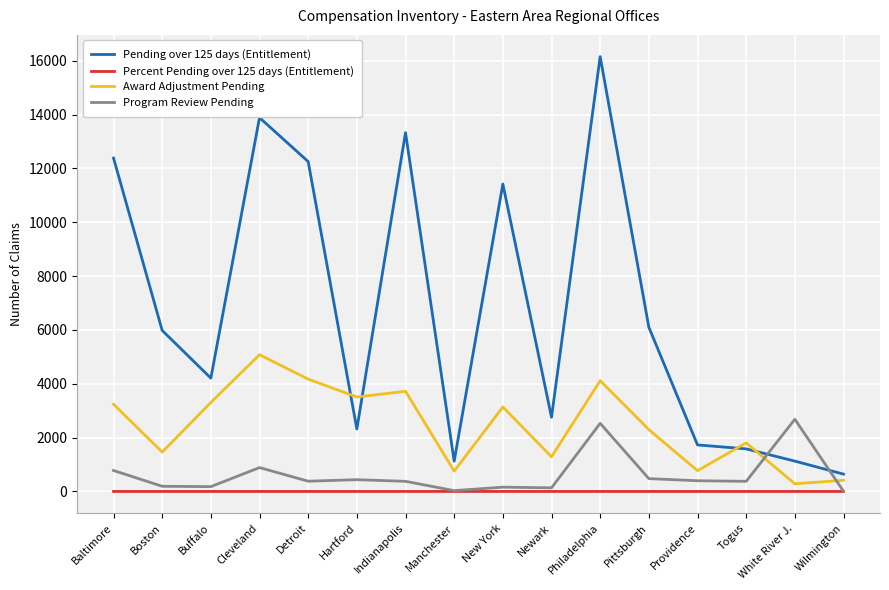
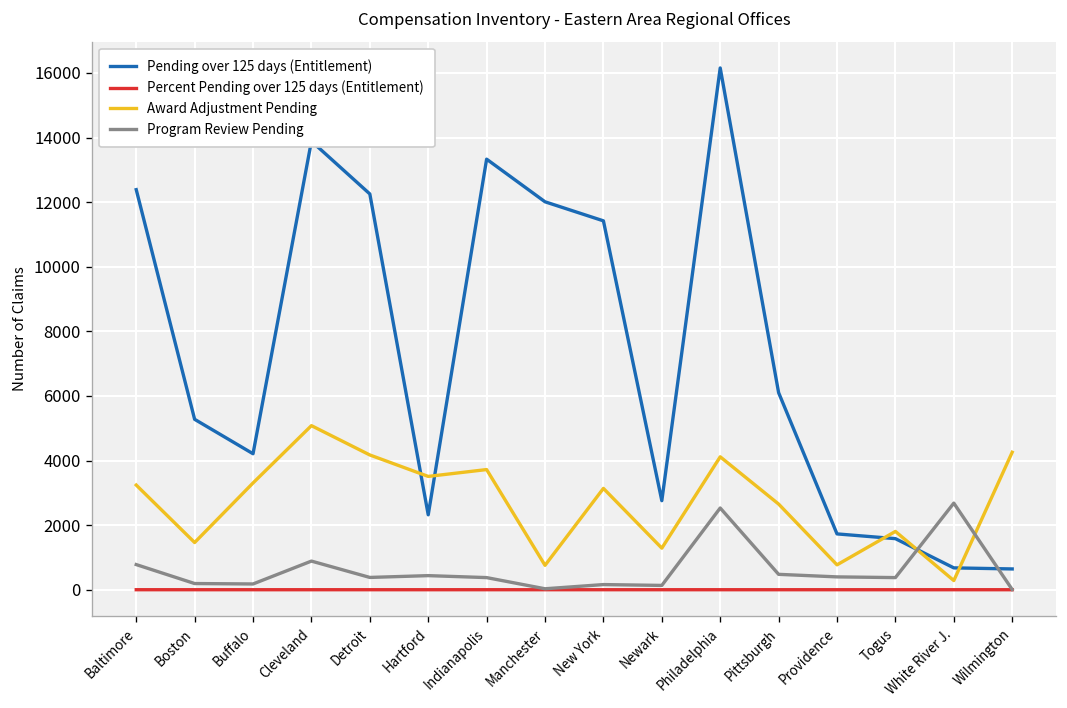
Pending over 125 days (Entitlement), Boston: 6000 -> 5300
Pending over 125 days (Entitlement), Manchester: 1100 -> 12000
Award Adjustment Pending, Pittsburgh: 2300 -> 2700
Pending over 125 days (Entitlement), White River J.: 1100 -> 700
Award Adjustment Pending, Wilmington: 400 -> 4300
